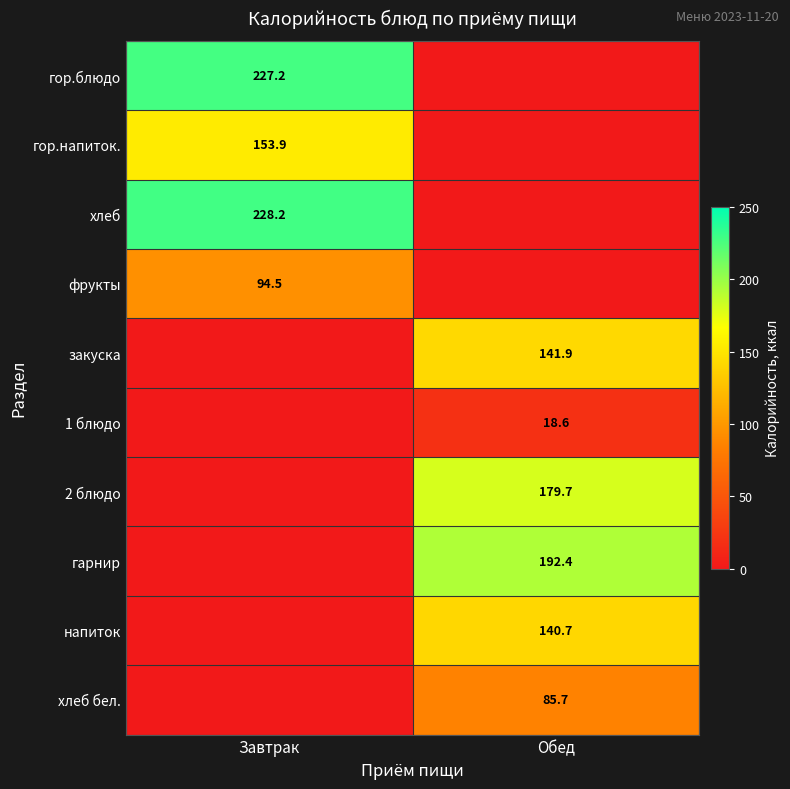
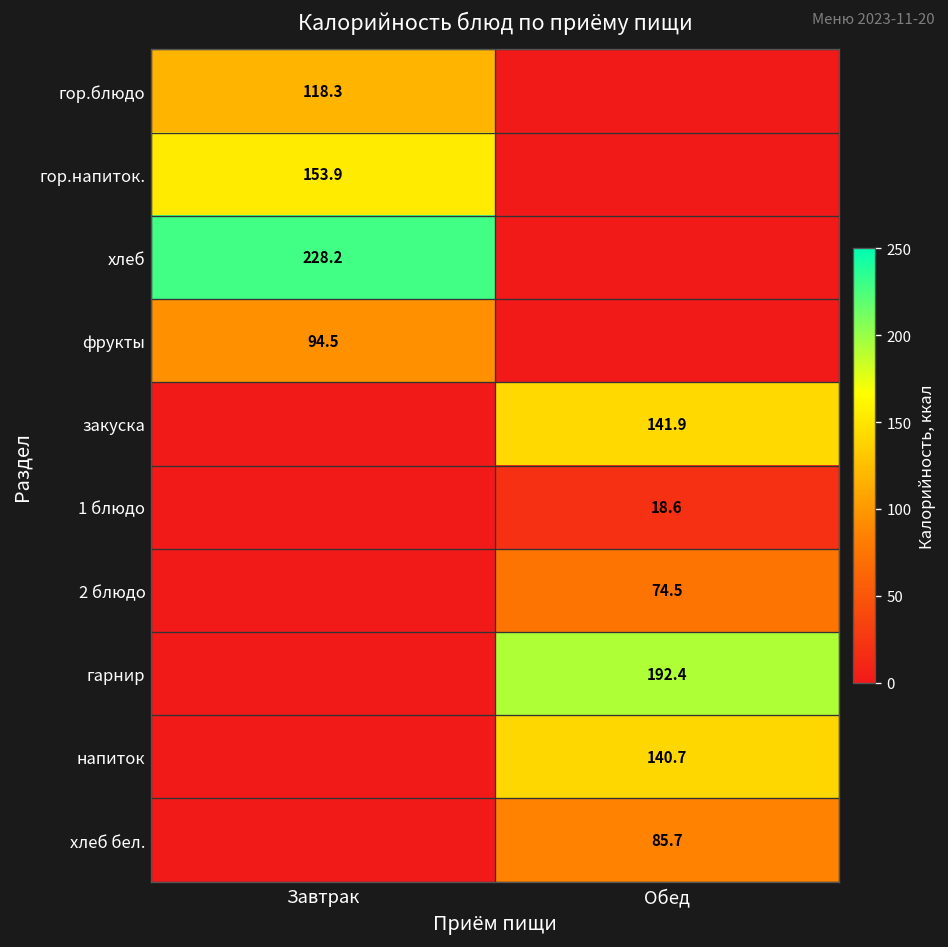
гор.блюдо, Завтрак: 227.2 -> 118.3
2 блюдо, Обед: 179.7 -> 74.5
